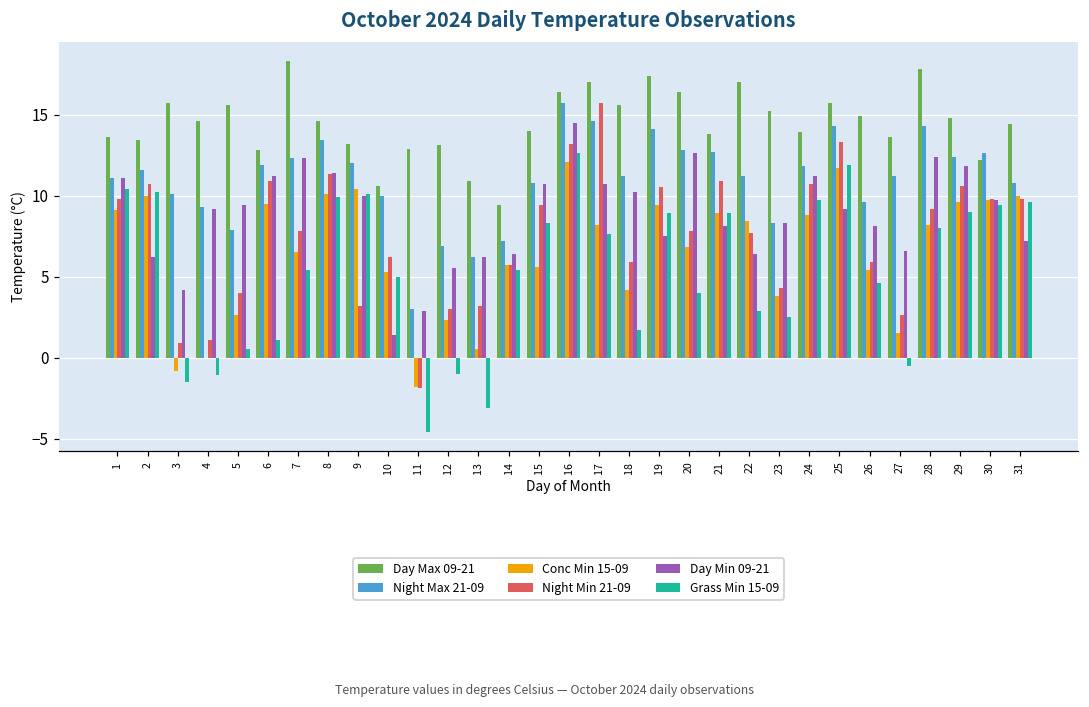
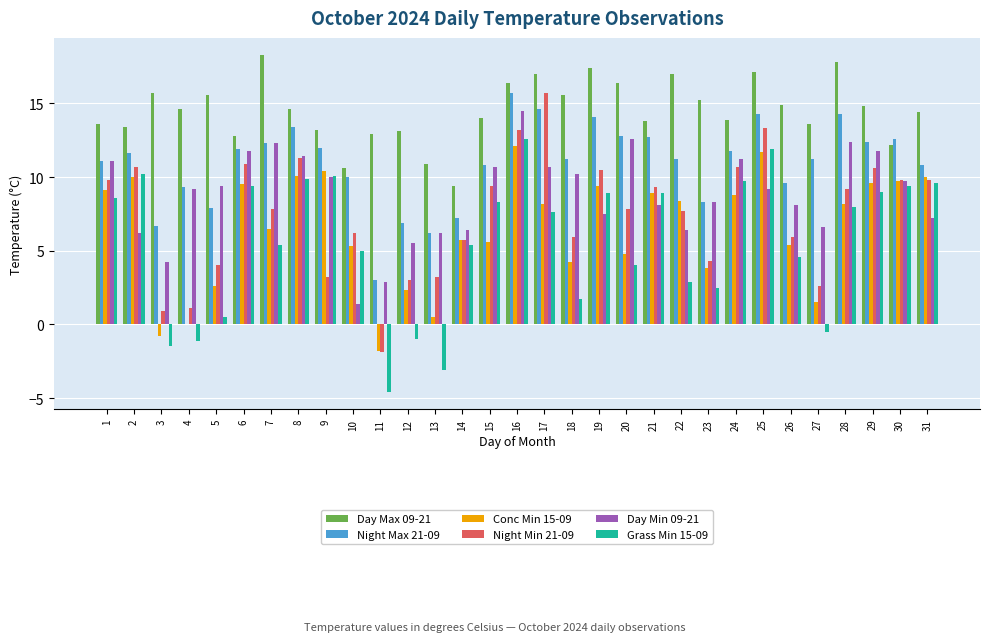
Grass Min 15-09, 1: 10.4 -> 8.6
Night Max 21-09, 3: 10.1 -> 6.7
Day Min 09-21, 6: 11.2 -> 11.8
Grass Min 15-09, 6: 1.1 -> 9.4
Conc Min 15-09, 20: 6.8 -> 4.8
Night Min 21-09, 21: 10.9 -> 9.3
Day Max 09-21, 25: 15.7 -> 17.1
